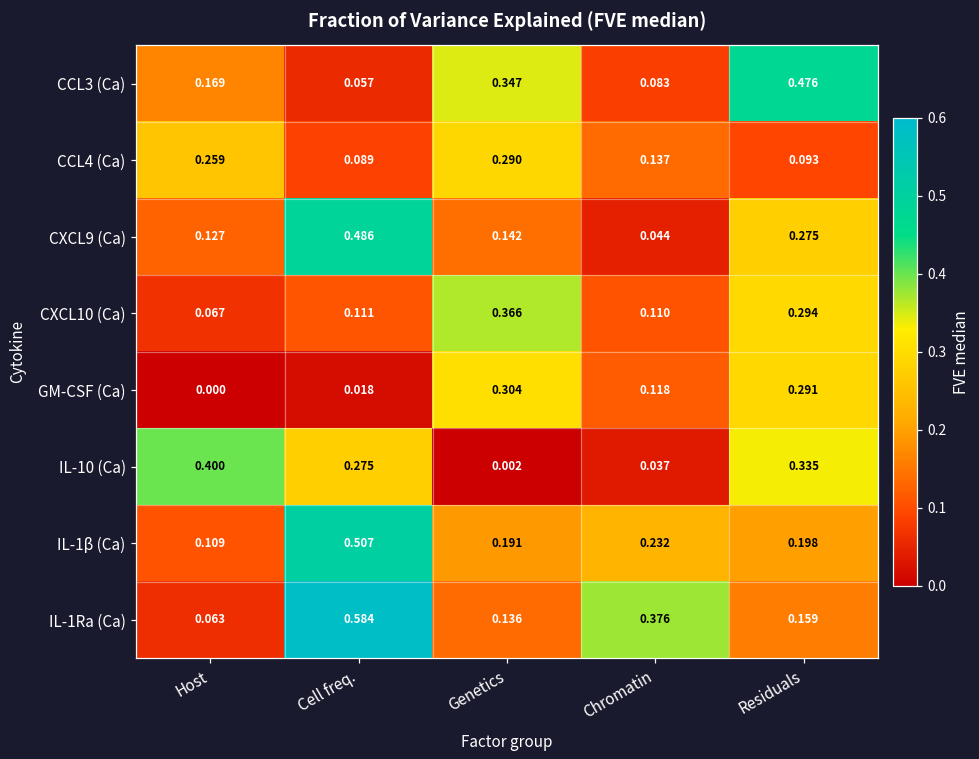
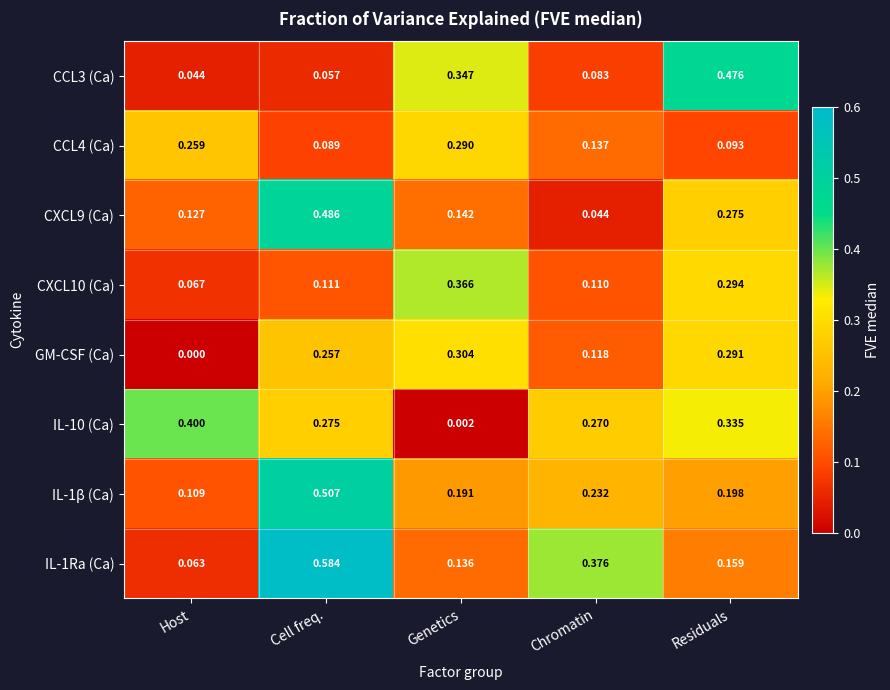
CCL3 (Ca), Host: 0.169 -> 0.044
GM-CSF (Ca), Cell freq.: 0.018 -> 0.257
IL-10 (Ca), Chromatin: 0.037 -> 0.270
